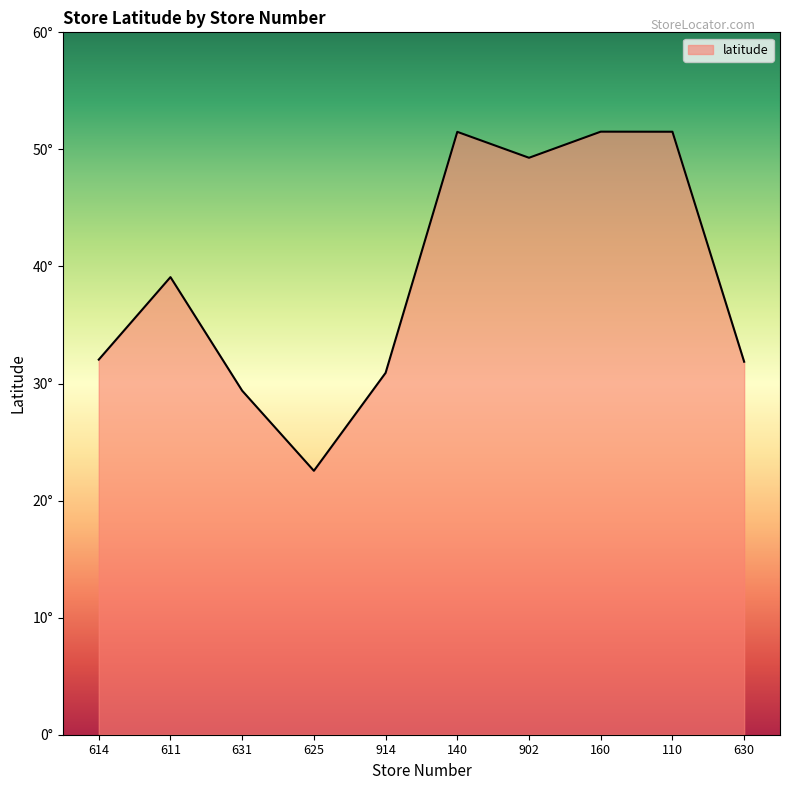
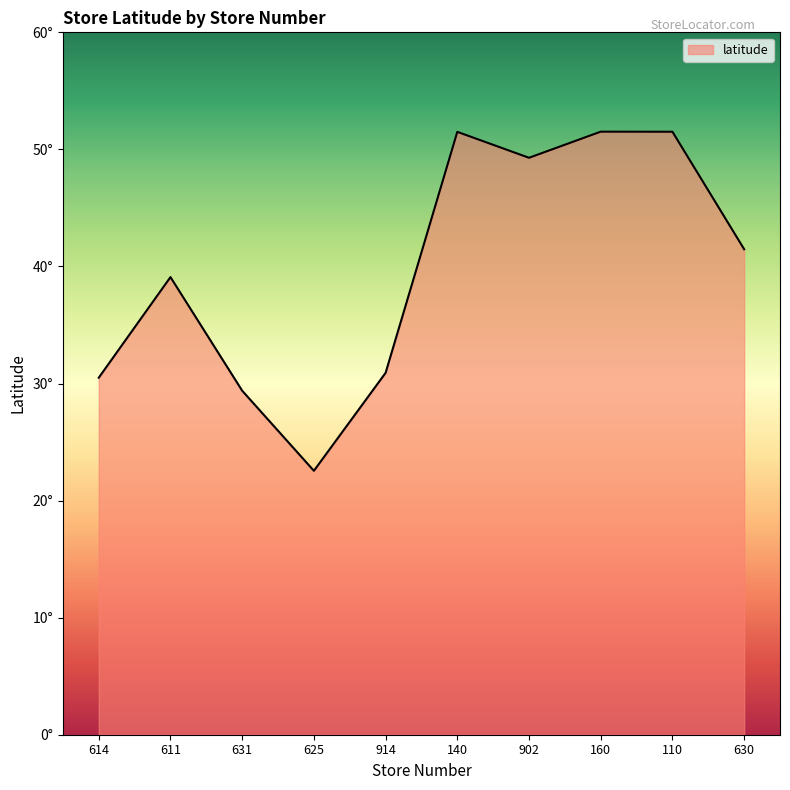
614: 32.0° -> 30.5°
630: 31.9° -> 41.5°
